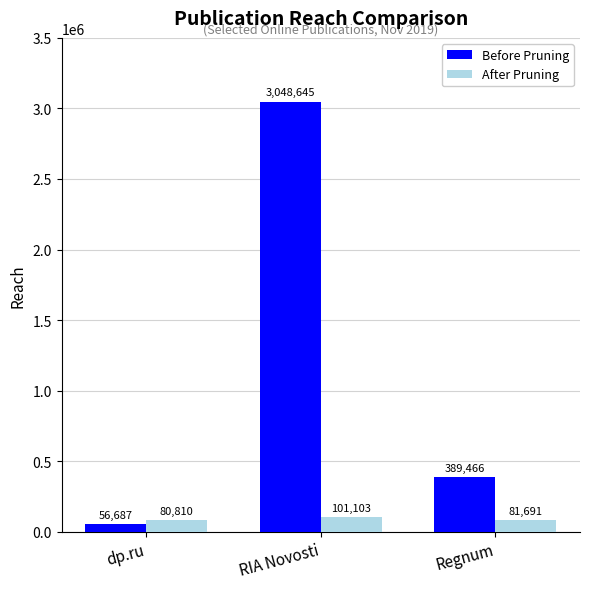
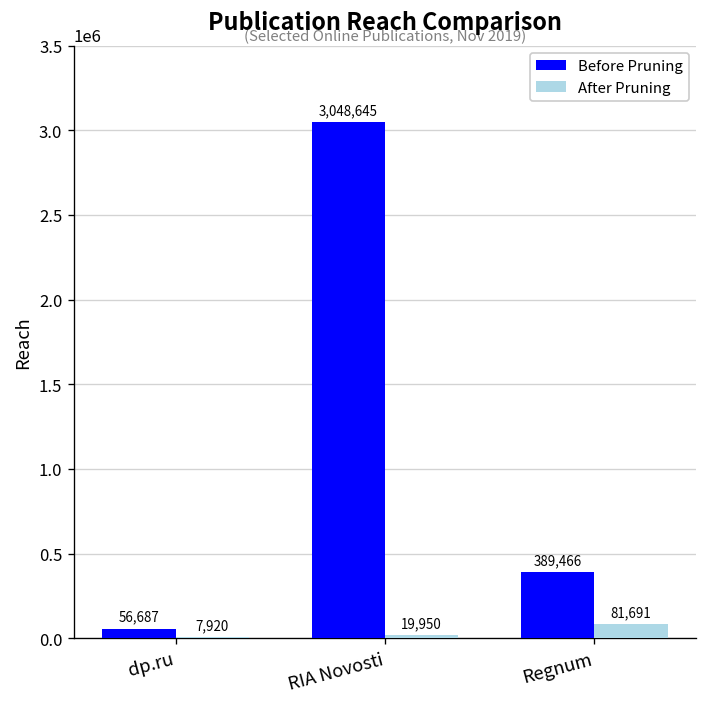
After Pruning, dp.ru: 80,810 -> 7,920
After Pruning, RIA Novosti: 101,103 -> 19,950
